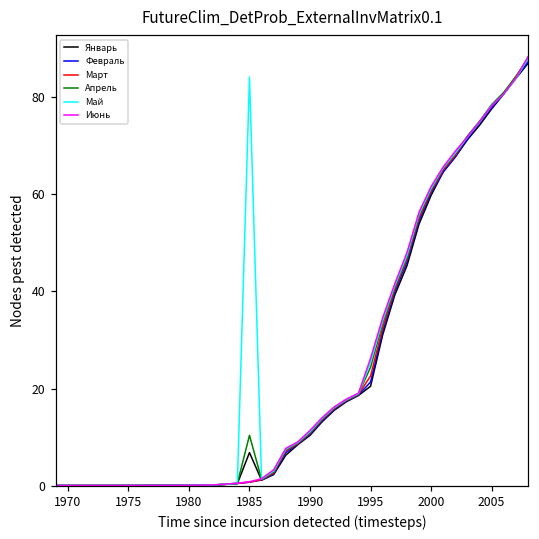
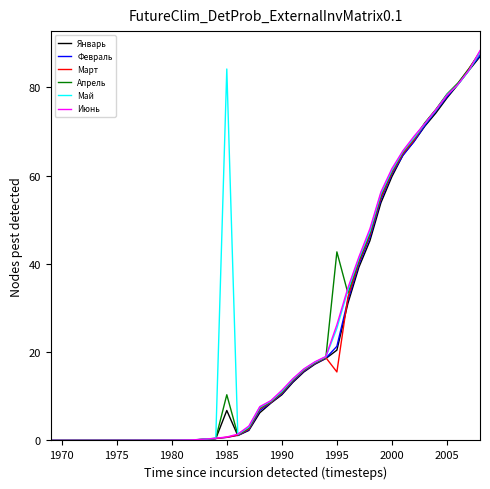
Март, 1995: 23 -> 16
Апрель, 1995: 24 -> 43
